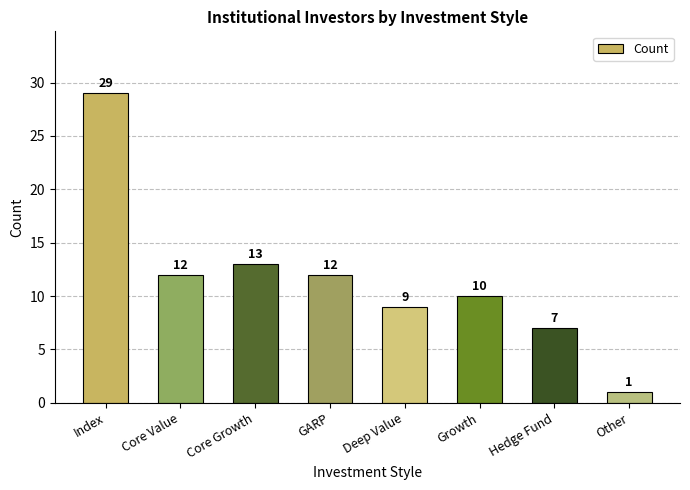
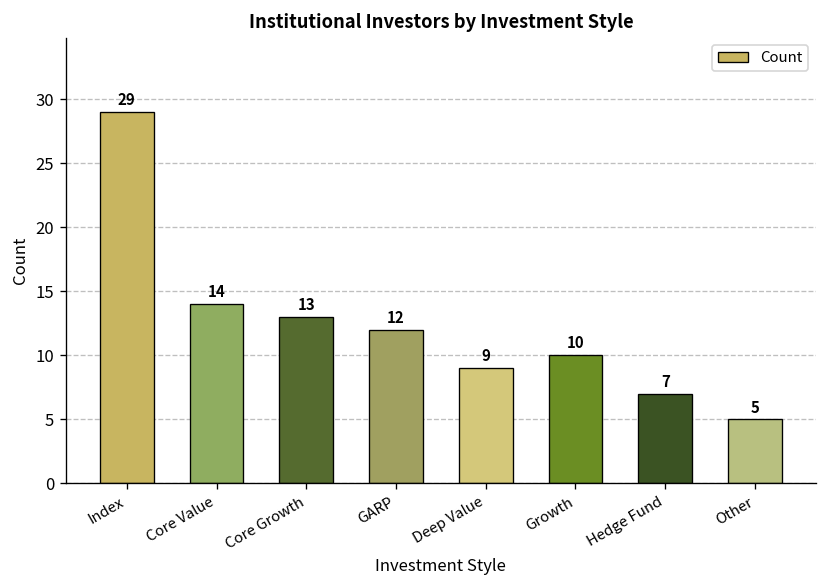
Core Value: 12 -> 14
Other: 1 -> 5
